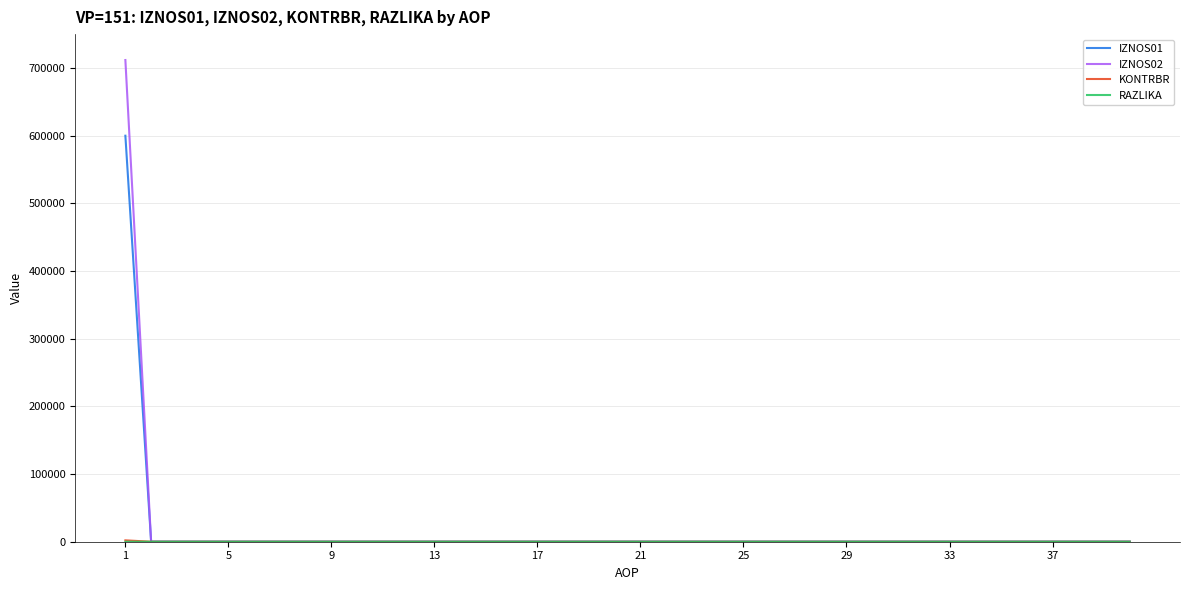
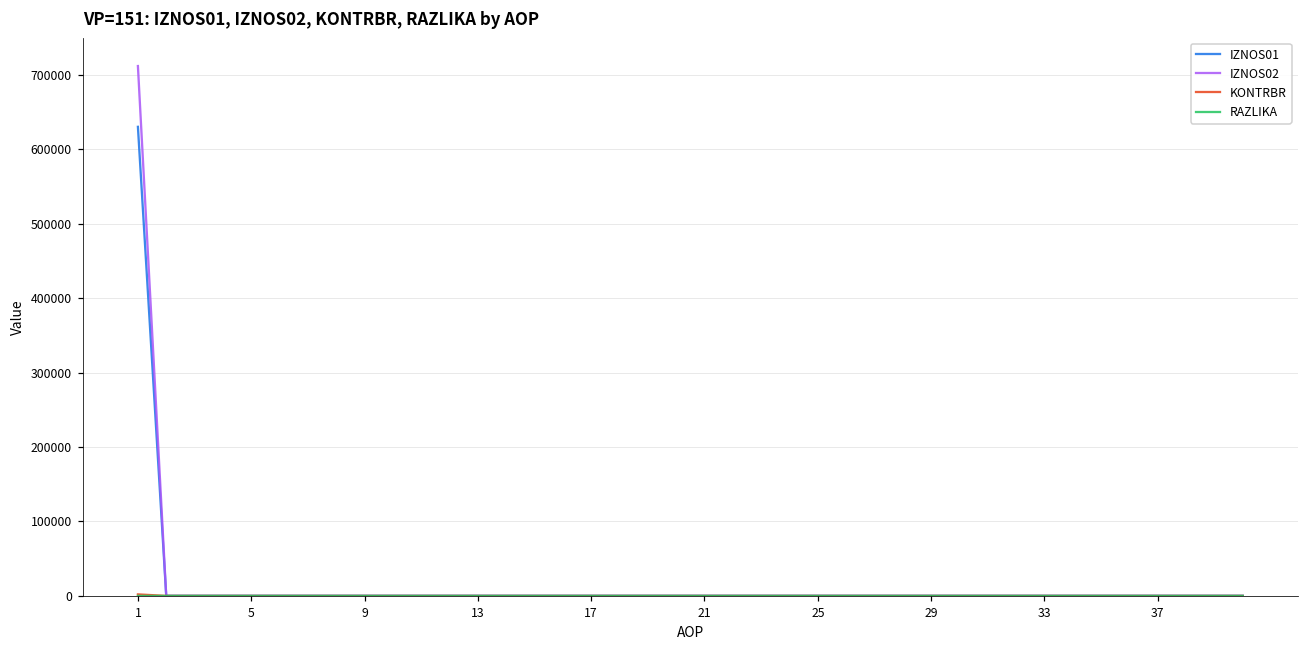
IZNOS01, 1: 600000 -> 630000
